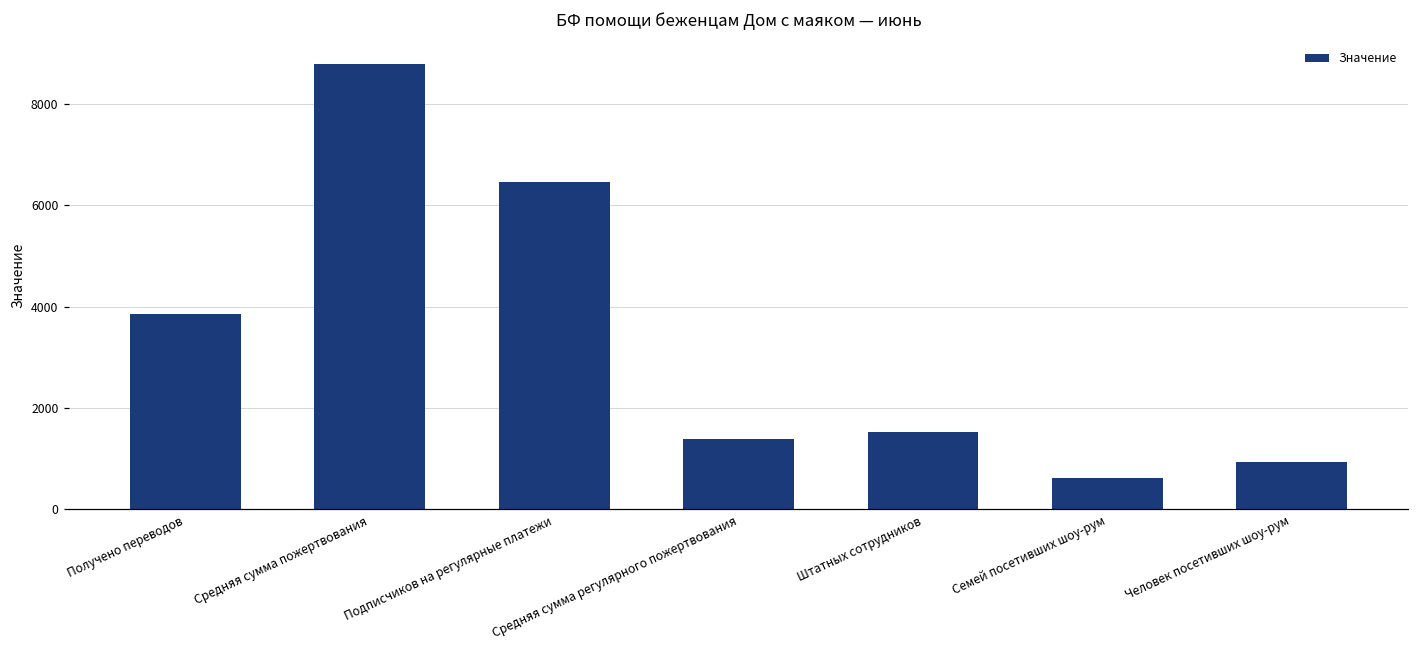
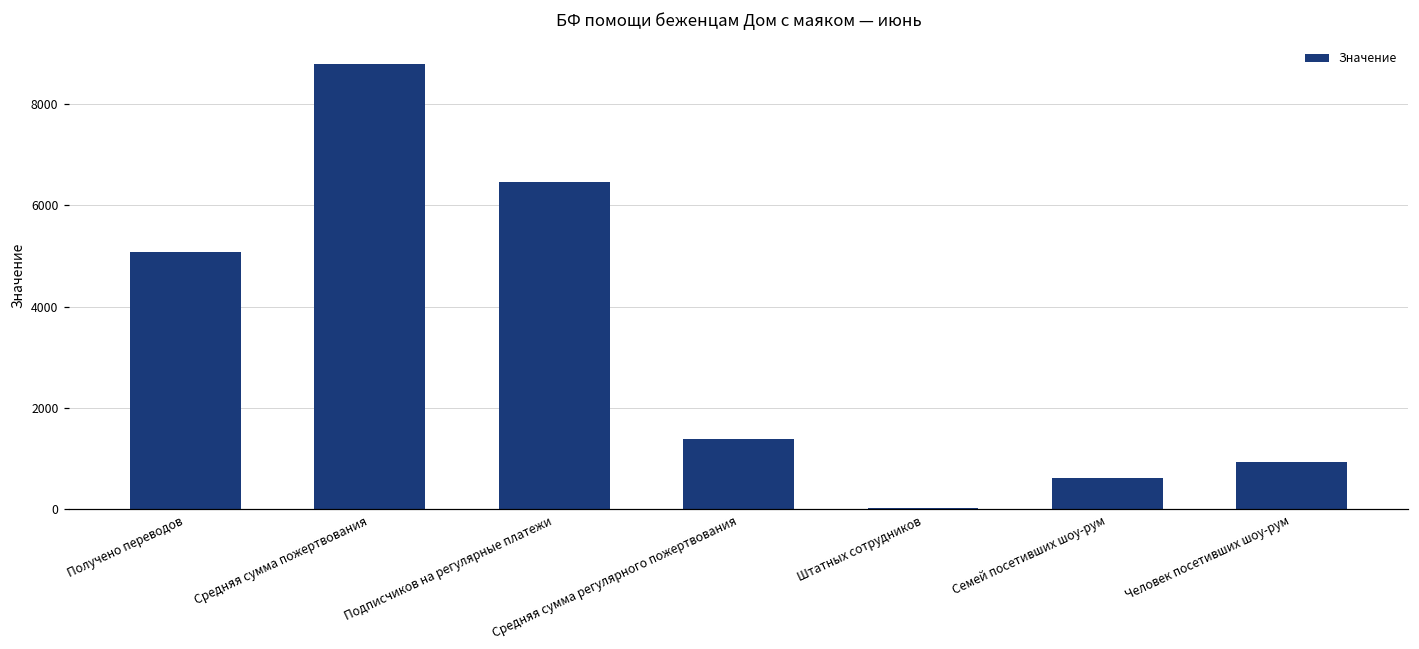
Получено переводов: 3800 -> 5100
Штатных сотрудников: 1500 -> 0
